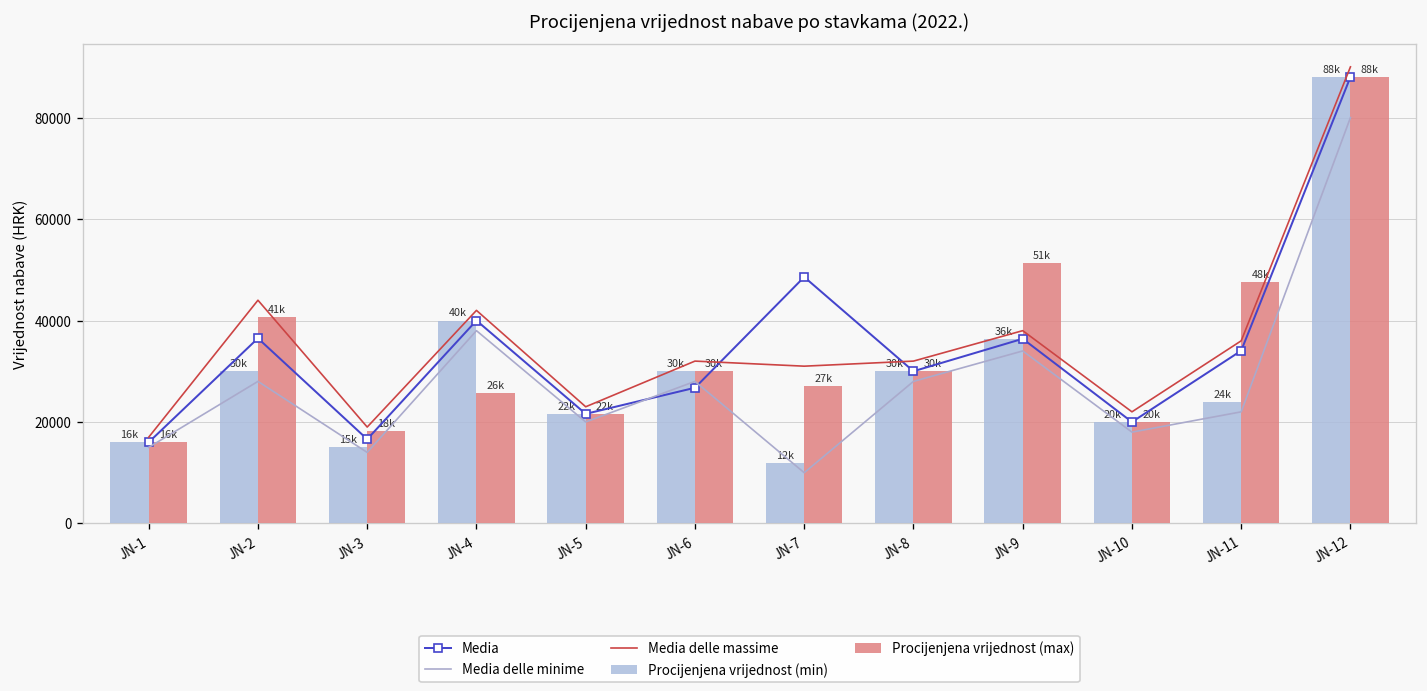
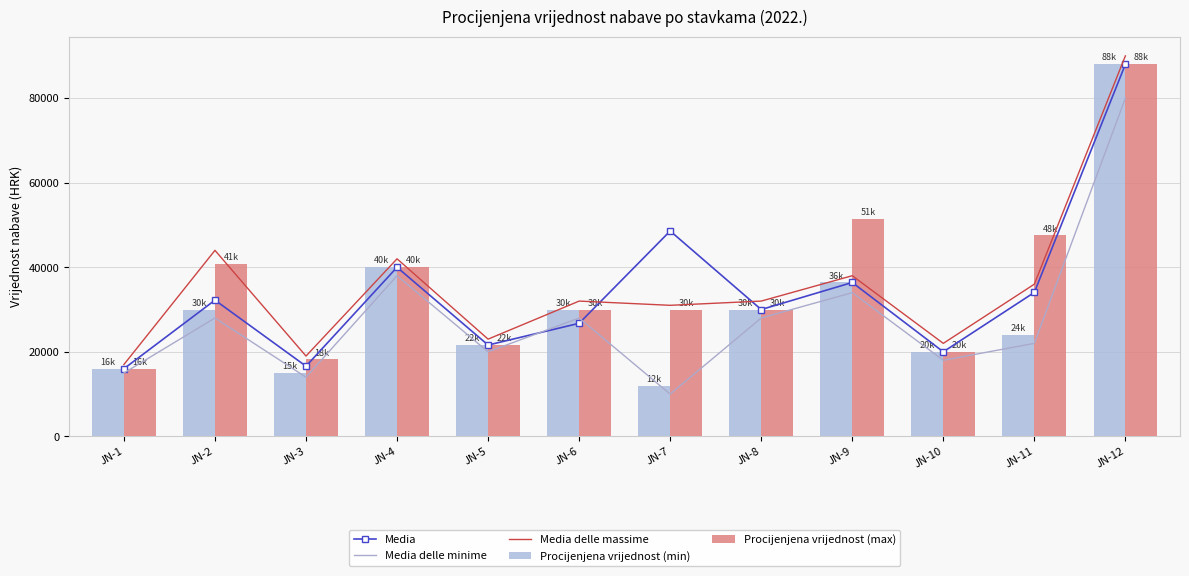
Media, JN-2: 37000 -> 32000
Procijenjena vrijednost (max), JN-4: 26k -> 40k
Procijenjena vrijednost (max), JN-7: 27k -> 30k
